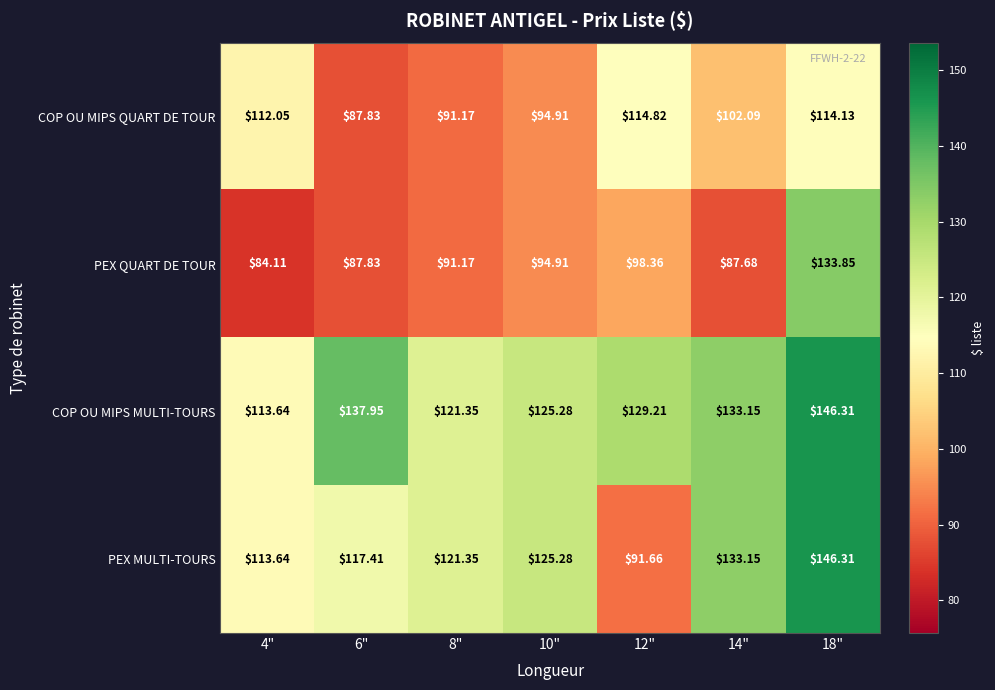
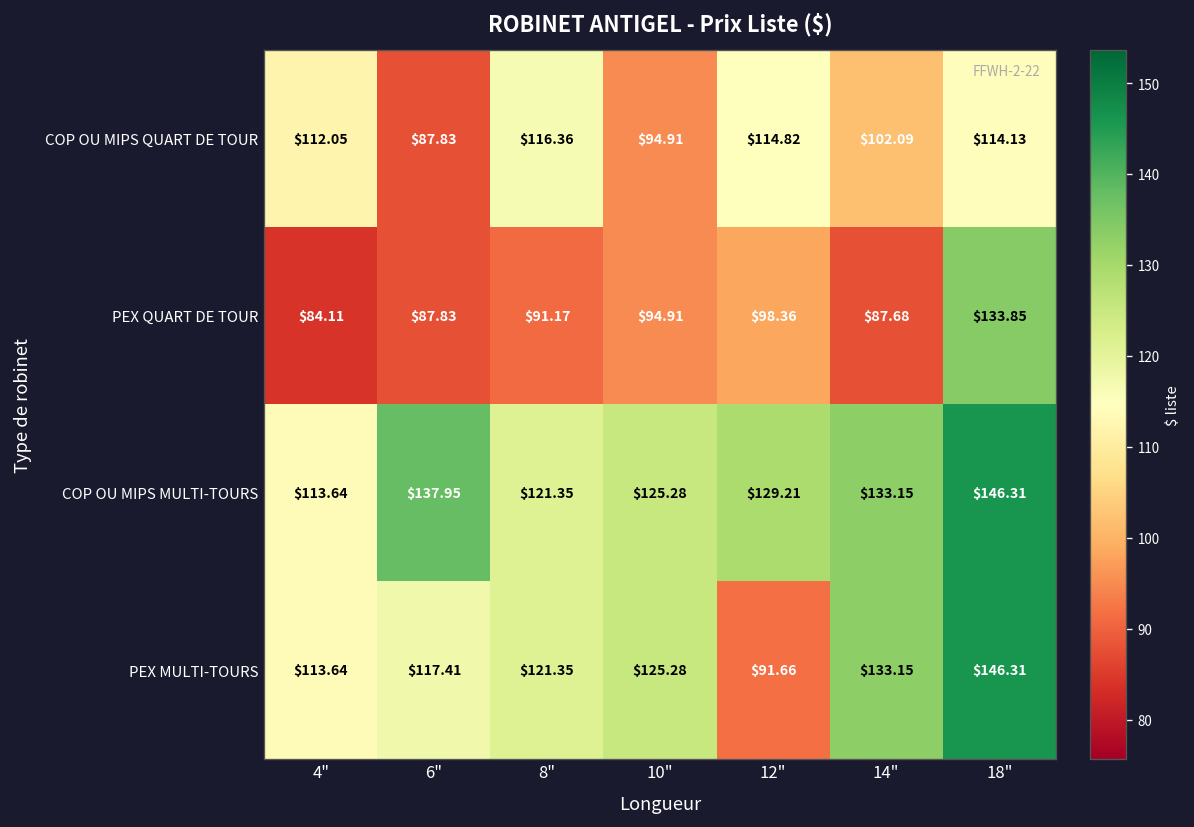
COP OU MIPS QUART DE TOUR, 8": $91.17 -> $116.36
